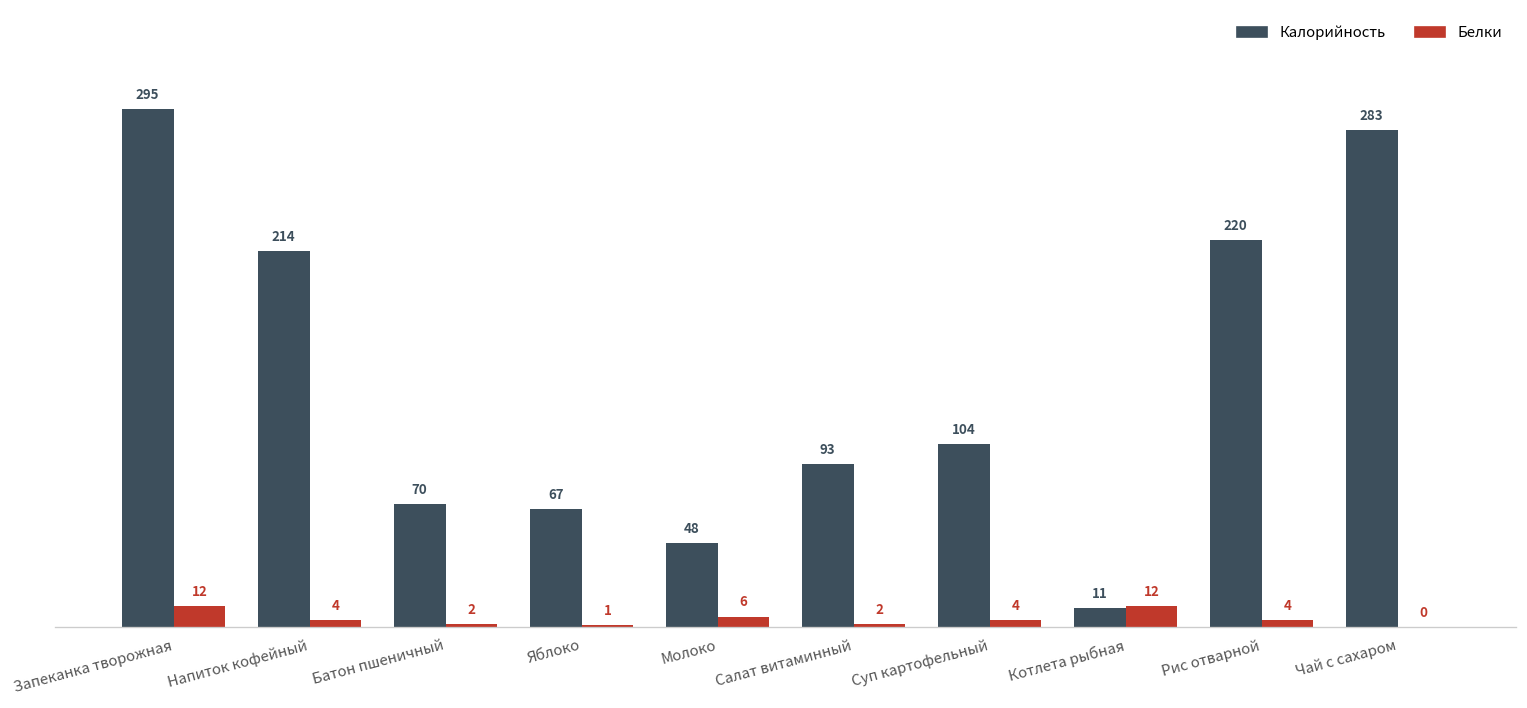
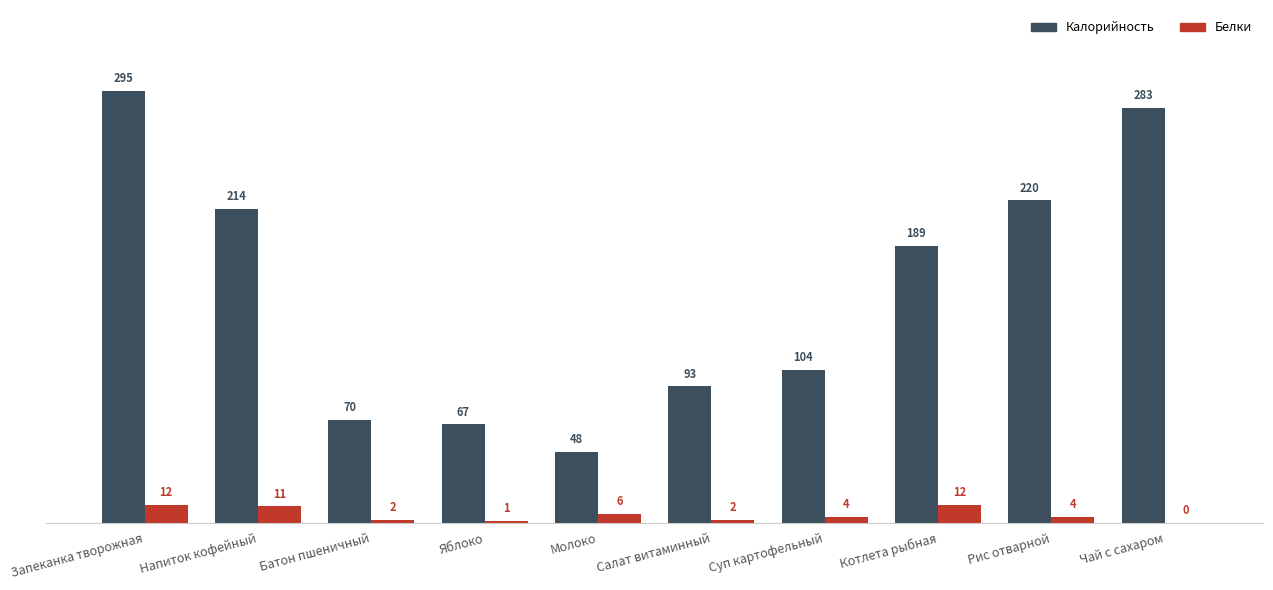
Белки, Напиток кофейный: 4 -> 11
Калорийность, Котлета рыбная: 11 -> 189
